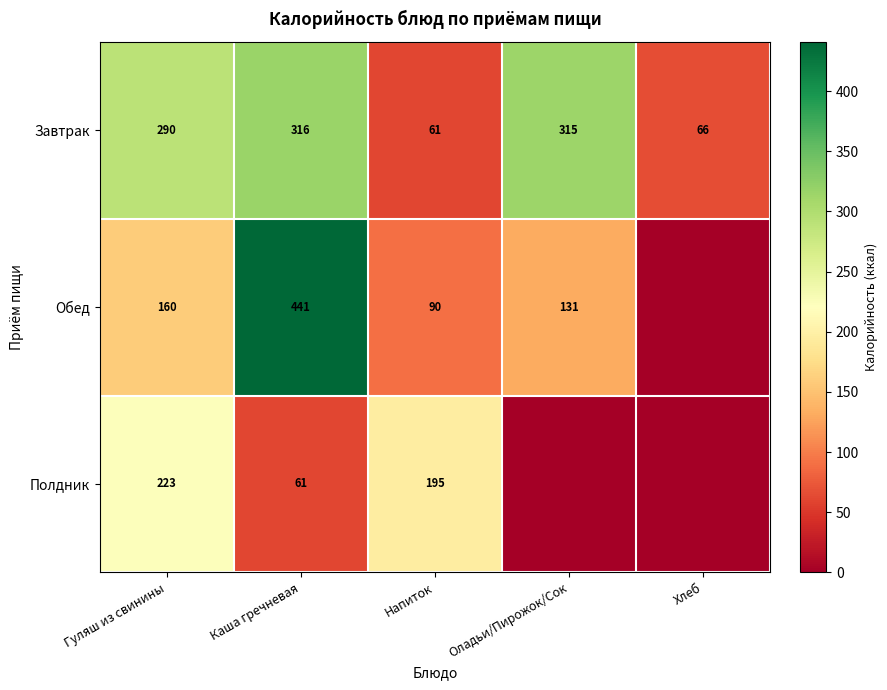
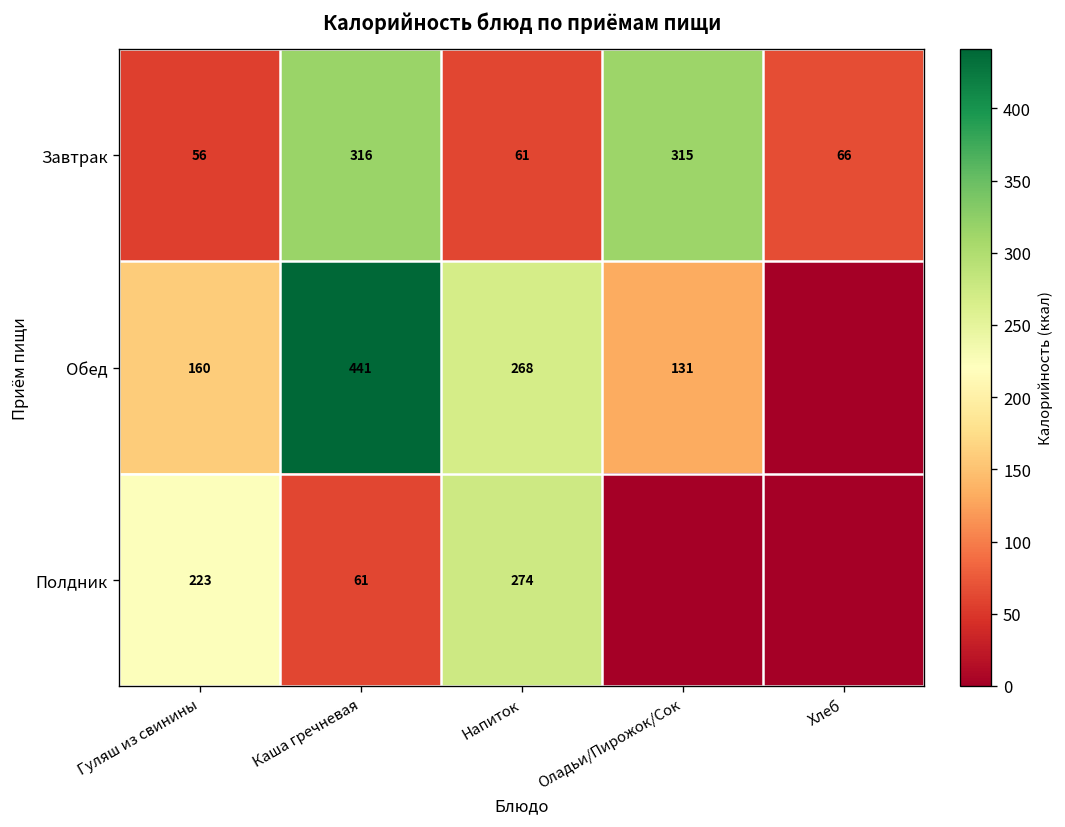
Завтрак, Гуляш из свинины: 290 -> 56
Обед, Напиток: 90 -> 268
Полдник, Напиток: 195 -> 274
